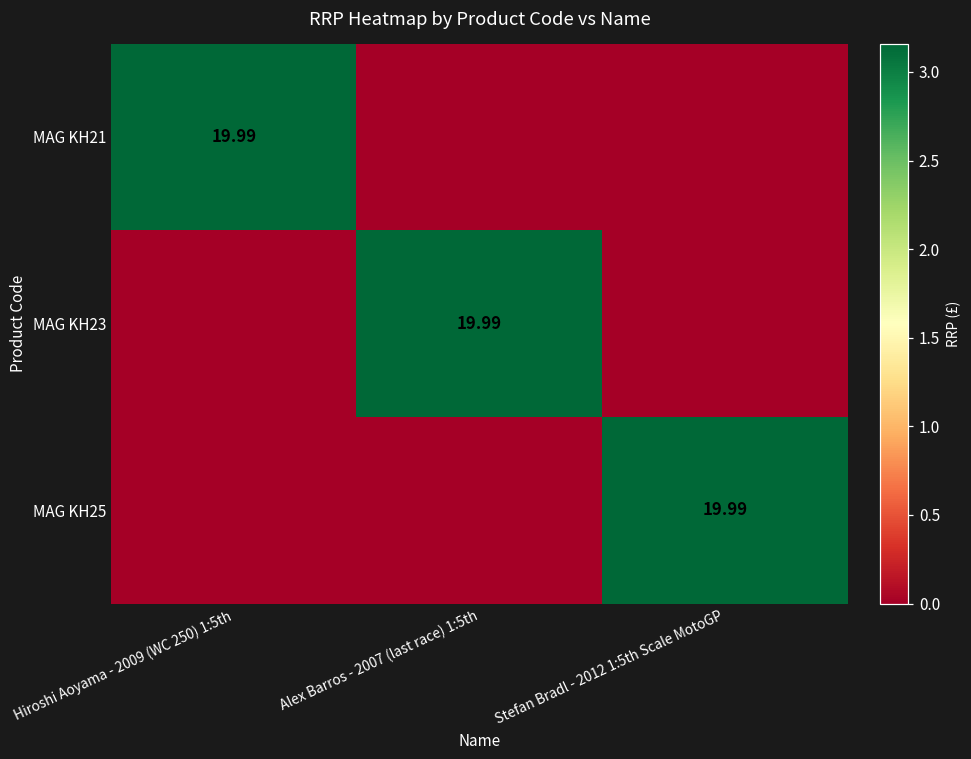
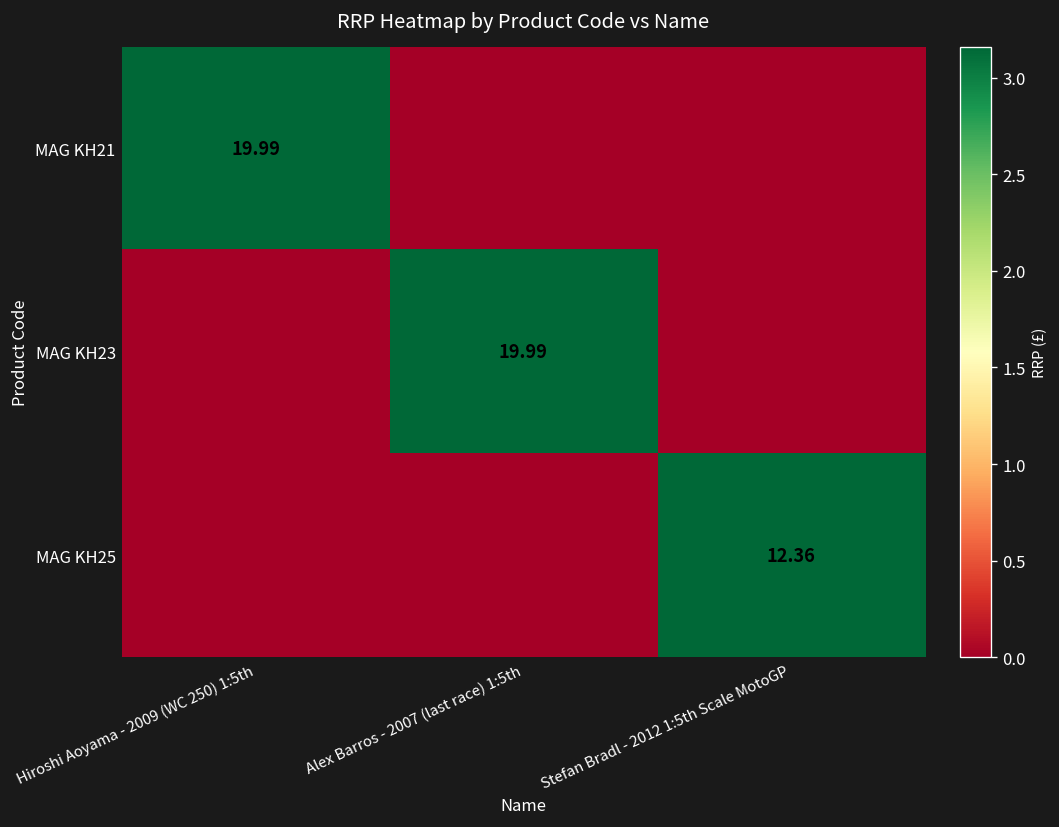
MAG KH25, Stefan Bradl - 2012 1:5th Scale MotoGP: 19.99 -> 12.36
